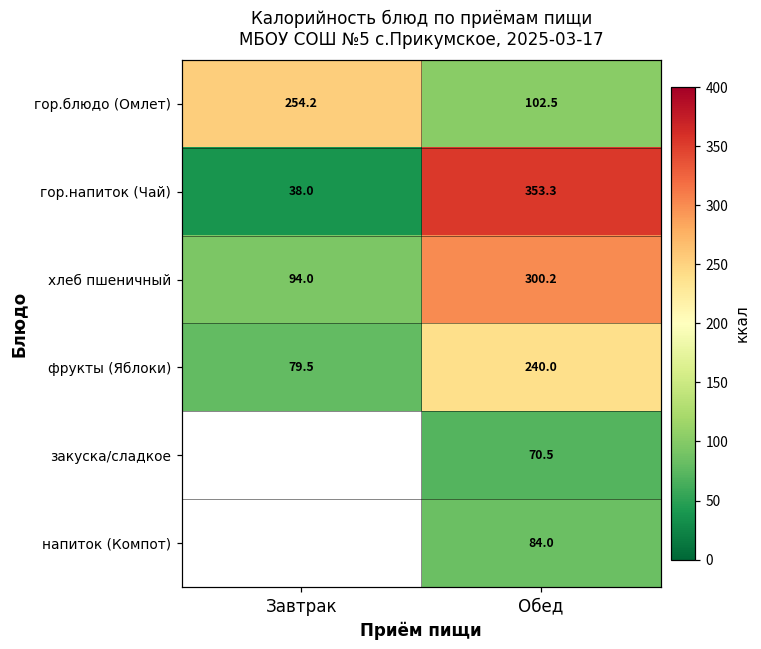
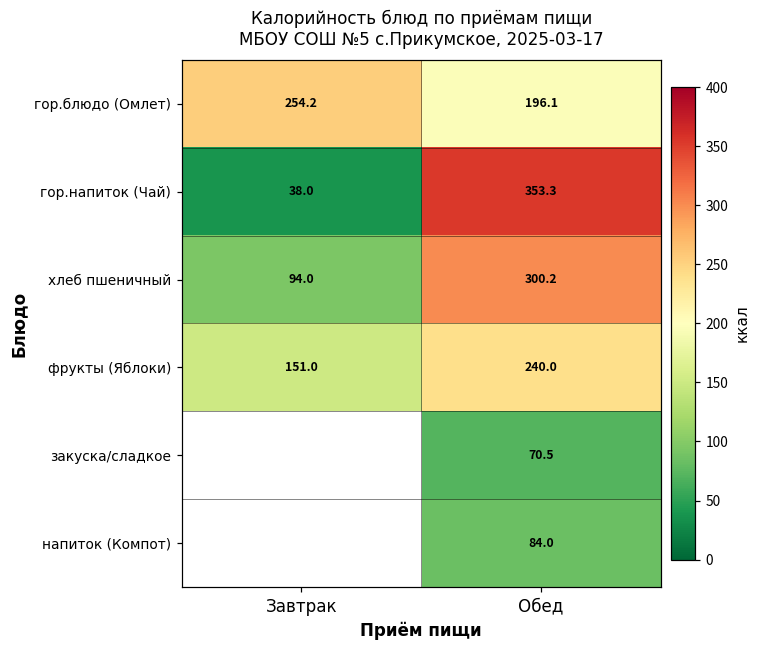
гор.блюдо (Омлет), Обед: 102.5 -> 196.1
фрукты (Яблоки), Завтрак: 79.5 -> 151.0
